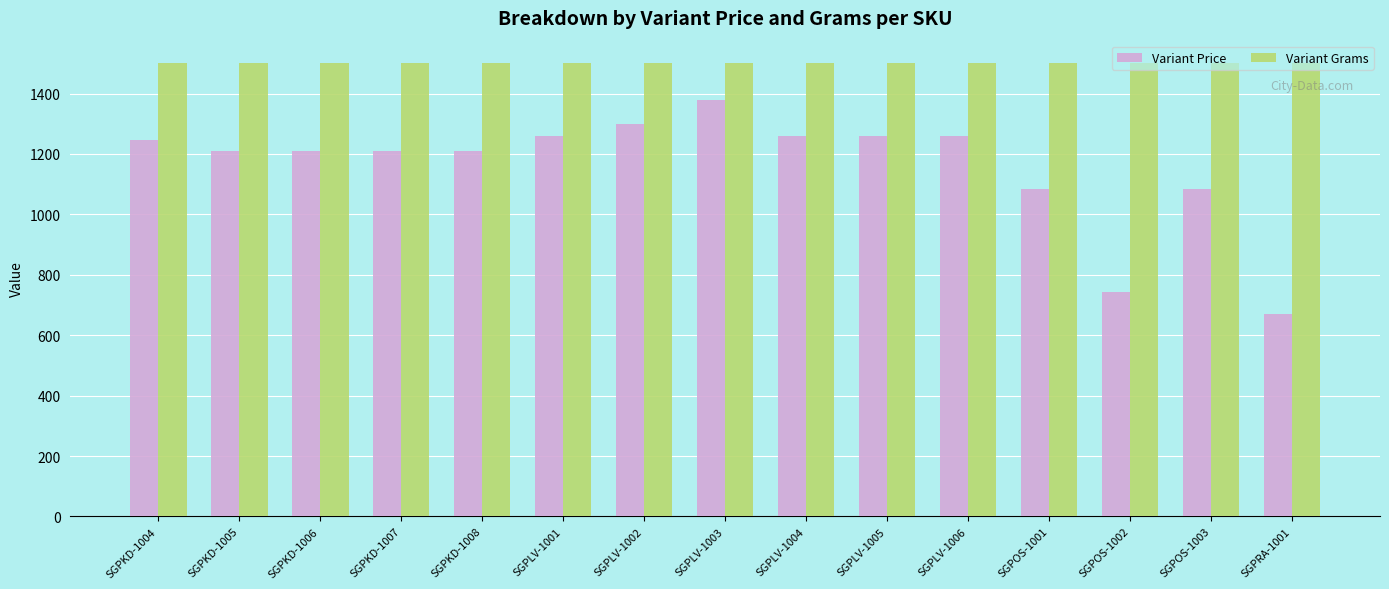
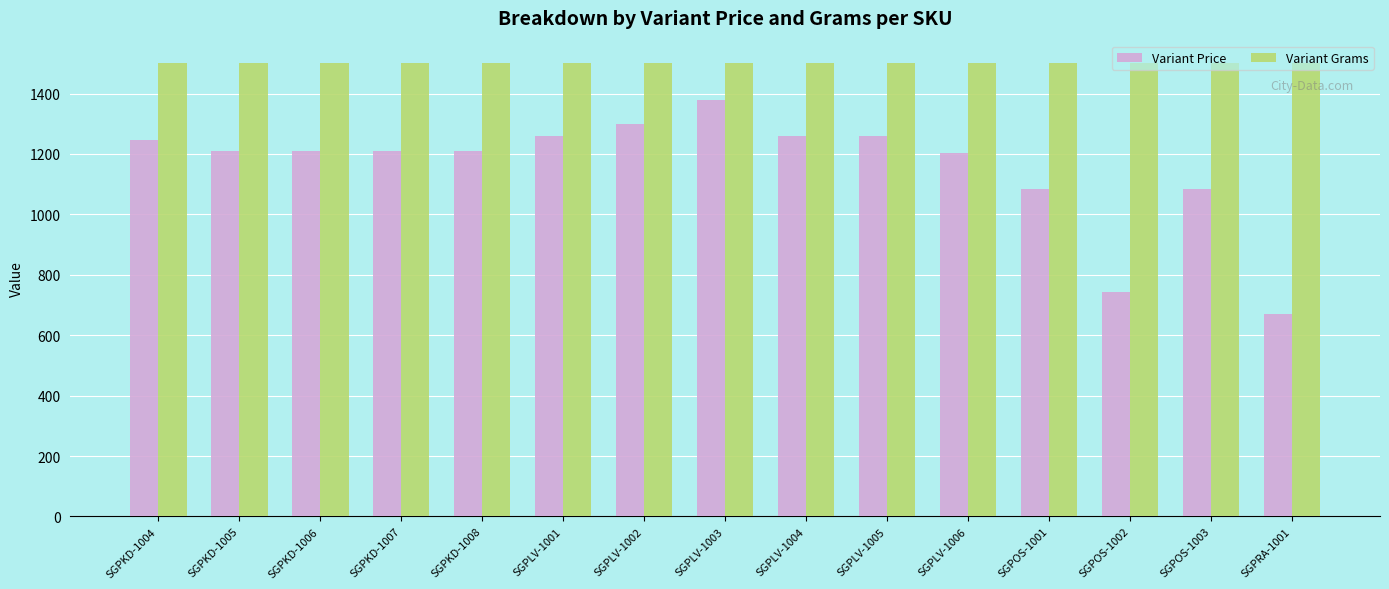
Variant Price, SGPLV-1006: 1260 -> 1200
